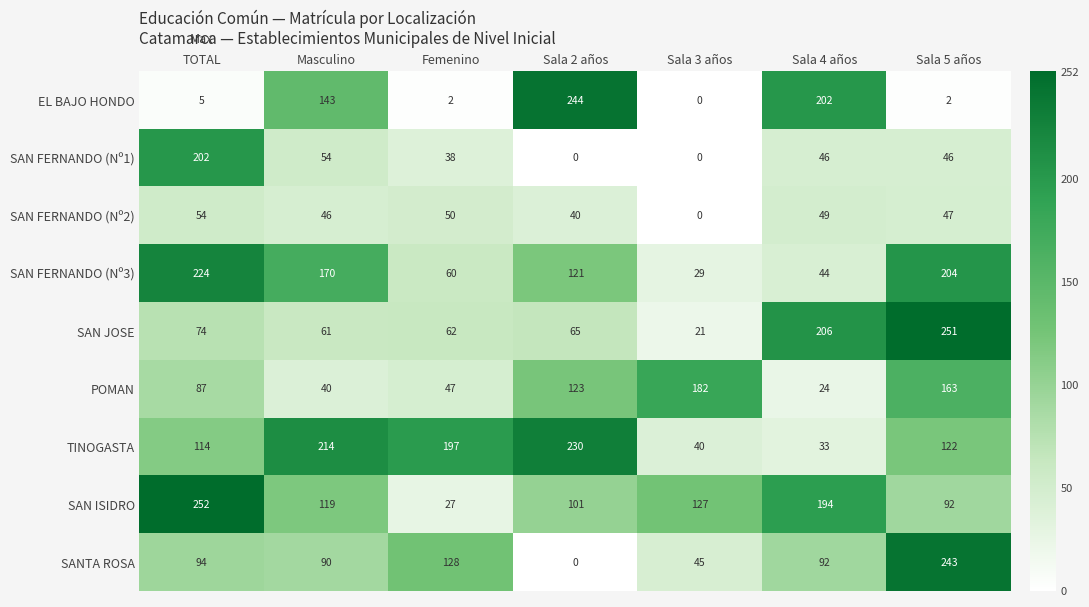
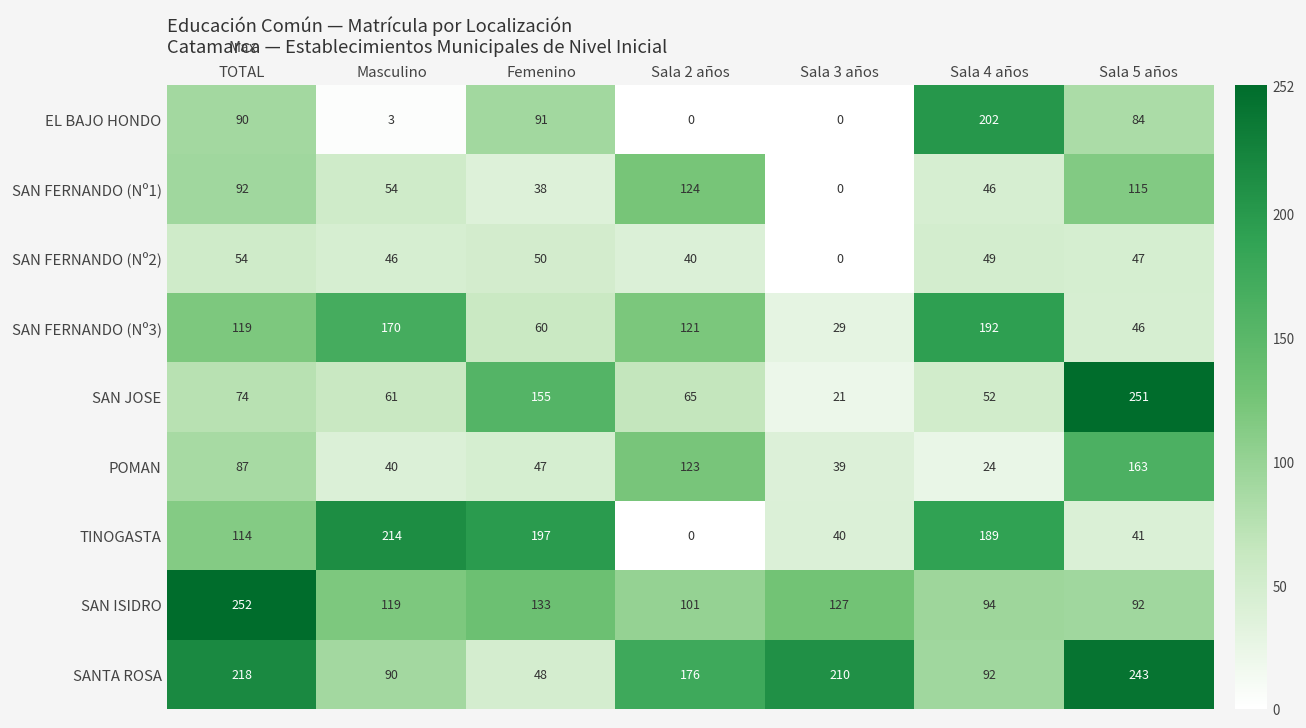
EL BAJO HONDO, TOTAL: 5 -> 90
EL BAJO HONDO, Masculino: 143 -> 3
EL BAJO HONDO, Femenino: 2 -> 91
EL BAJO HONDO, Sala 2 años: 244 -> 0
EL BAJO HONDO, Sala 5 años: 2 -> 84
SAN FERNANDO (Nº1), TOTAL: 202 -> 92
SAN FERNANDO (Nº1), Sala 2 años: 0 -> 124
SAN FERNANDO (Nº1), Sala 5 años: 46 -> 115
SAN FERNANDO (Nº3), TOTAL: 224 -> 119
SAN FERNANDO (Nº3), Sala 4 años: 44 -> 192
SAN FERNANDO (Nº3), Sala 5 años: 204 -> 46
SAN JOSE, Femenino: 62 -> 155
SAN JOSE, Sala 4 años: 206 -> 52
POMAN, Sala 3 años: 182 -> 39
TINOGASTA, Sala 2 años: 230 -> 0
TINOGASTA, Sala 4 años: 33 -> 189
TINOGASTA, Sala 5 años: 122 -> 41
SAN ISIDRO, Femenino: 27 -> 133
SAN ISIDRO, Sala 4 años: 194 -> 94
SANTA ROSA, TOTAL: 94 -> 218
SANTA ROSA, Femenino: 128 -> 48
SANTA ROSA, Sala 2 años: 0 -> 176
SANTA ROSA, Sala 3 años: 45 -> 210
